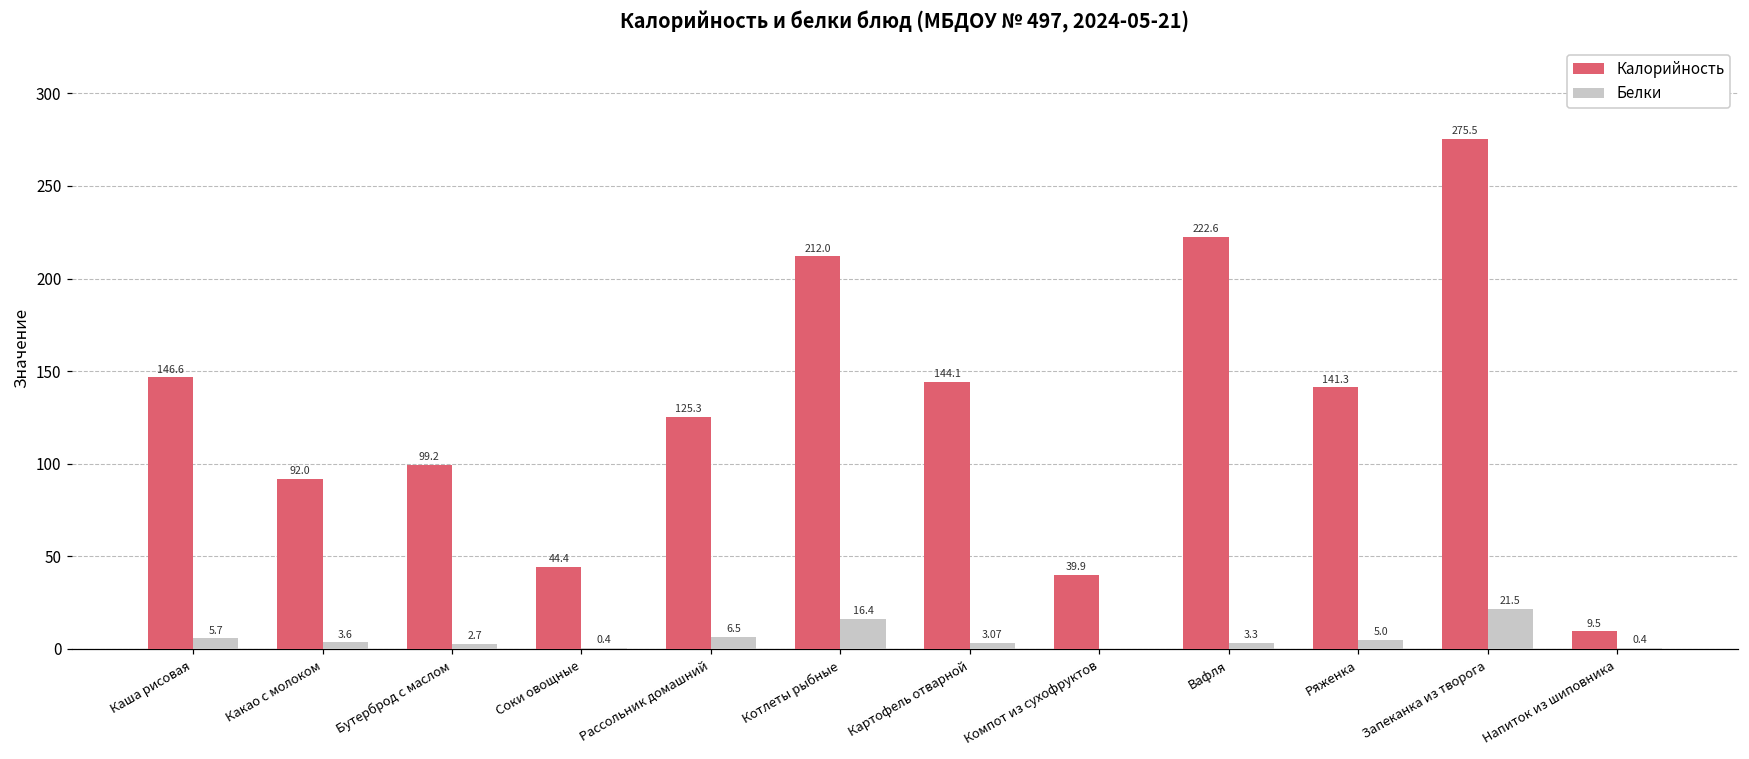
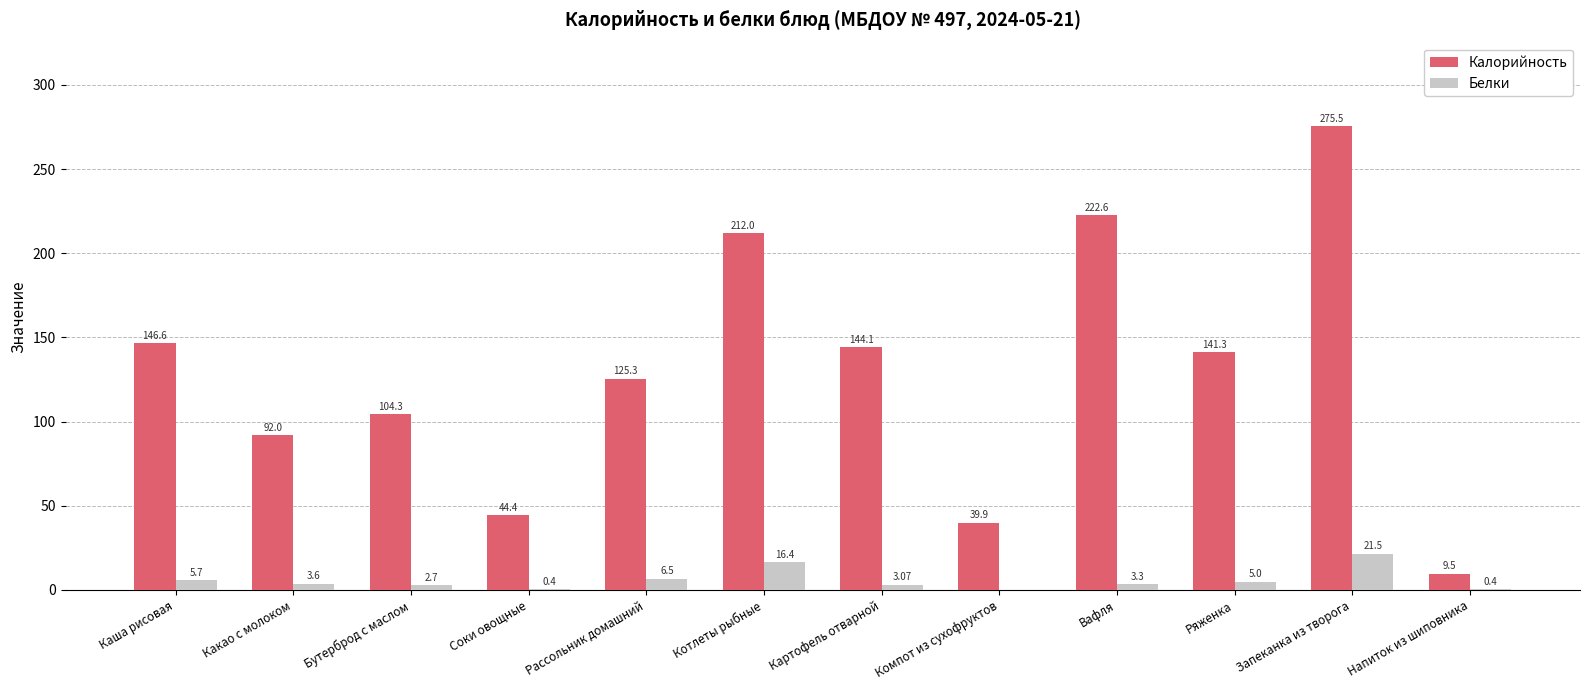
Калорийность, Бутерброд с маслом: 99.2 -> 104.3
